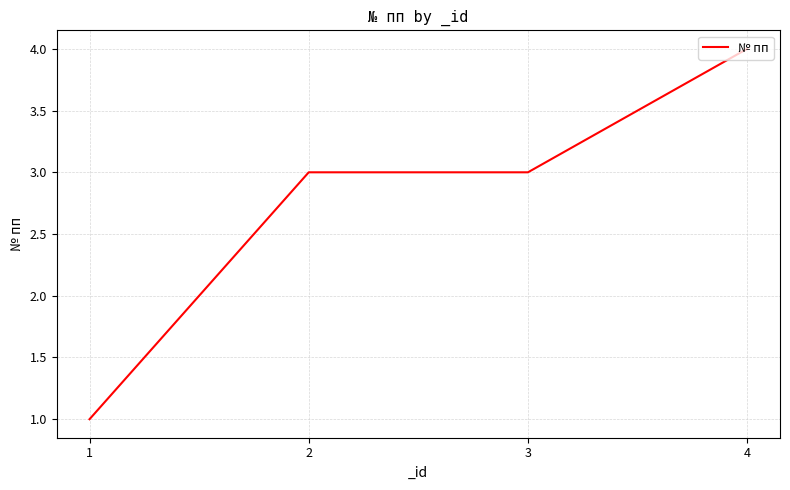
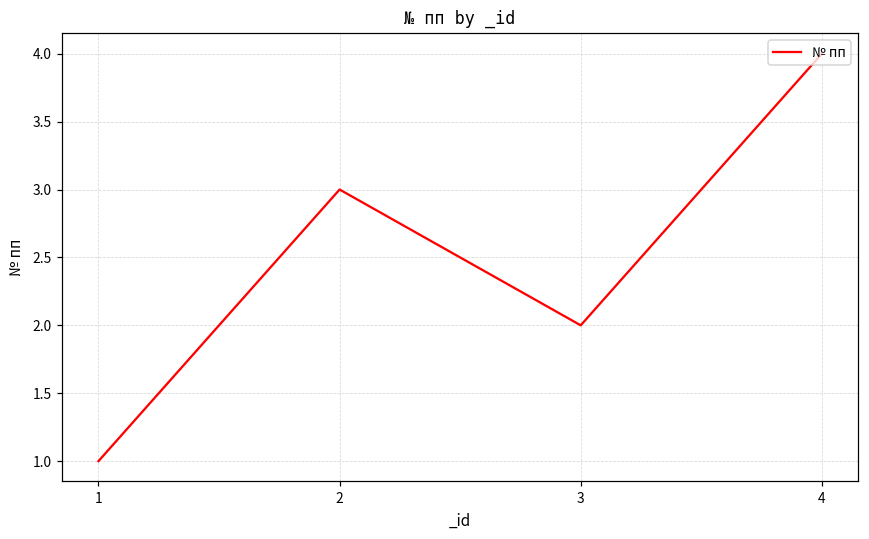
3: 3 -> 2
